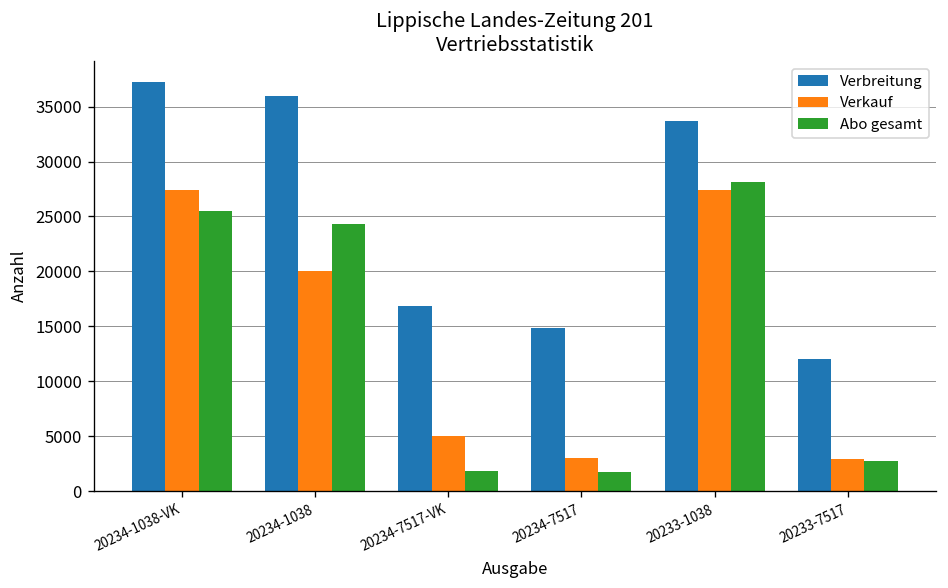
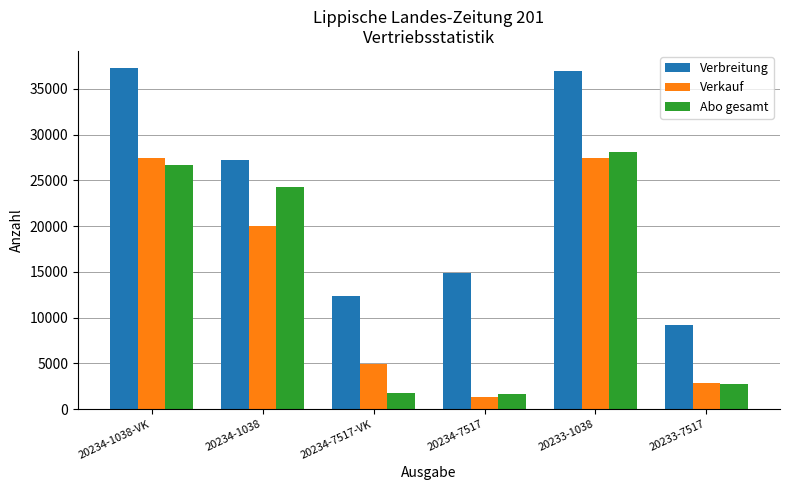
Abo gesamt, 20234-1038-VK: 25000 -> 27000
Verbreitung, 20234-1038: 36000 -> 27000
Verbreitung, 20234-7517-VK: 17000 -> 12000
Verkauf, 20234-7517: 3000 -> 1000
Verbreitung, 20233-1038: 34000 -> 37000
Verbreitung, 20233-7517: 12000 -> 9000
